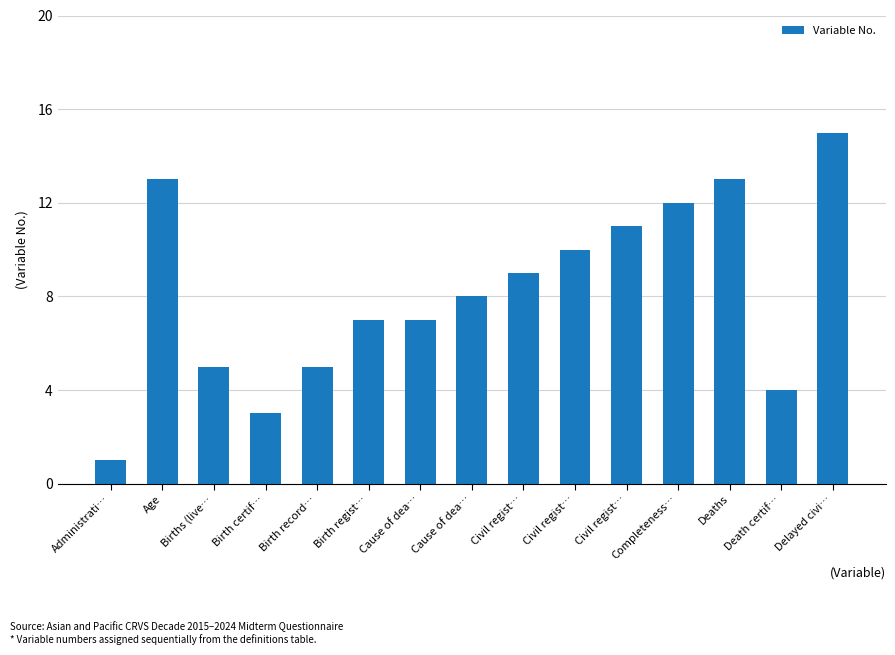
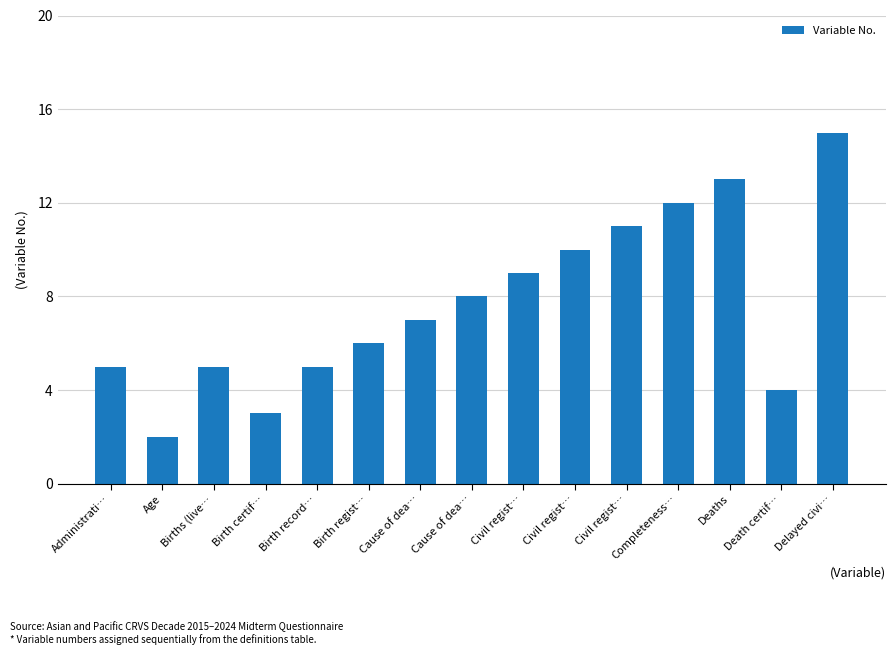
Administrati…: 1 -> 5
Age: 13 -> 2
Birth regist…: 7 -> 6
